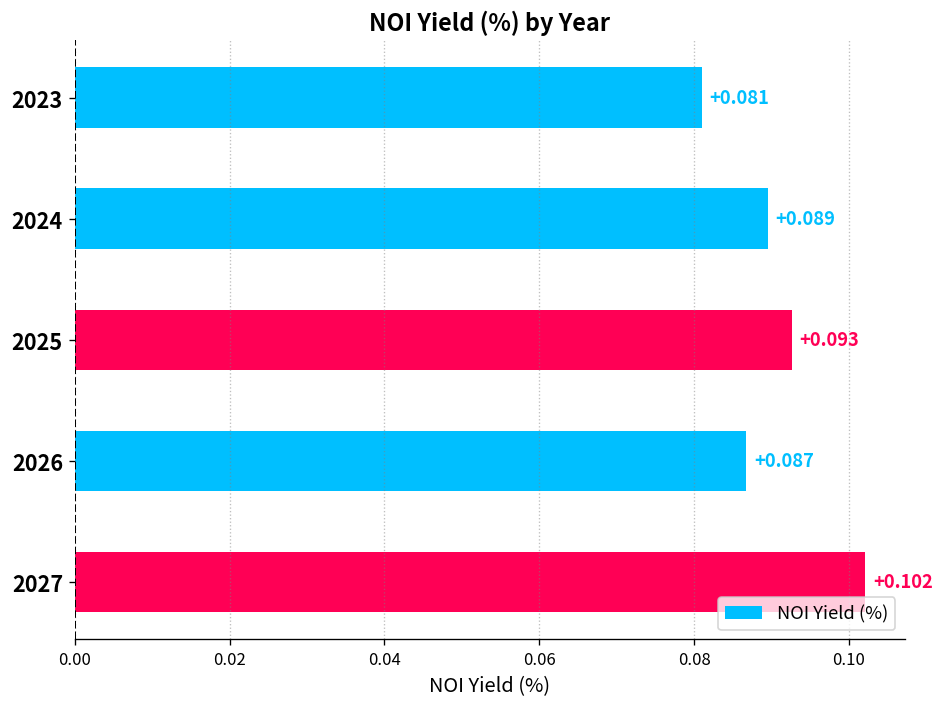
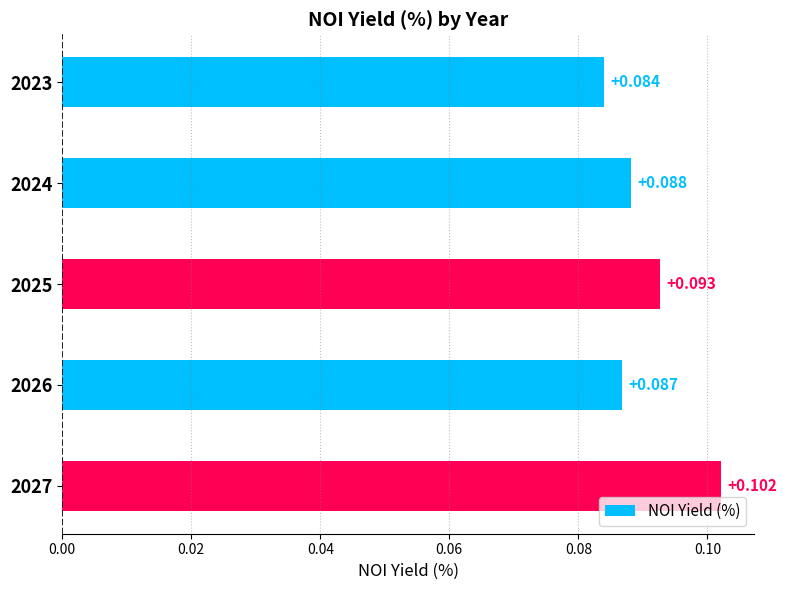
2023: +0.081 -> +0.084
2024: +0.089 -> +0.088
